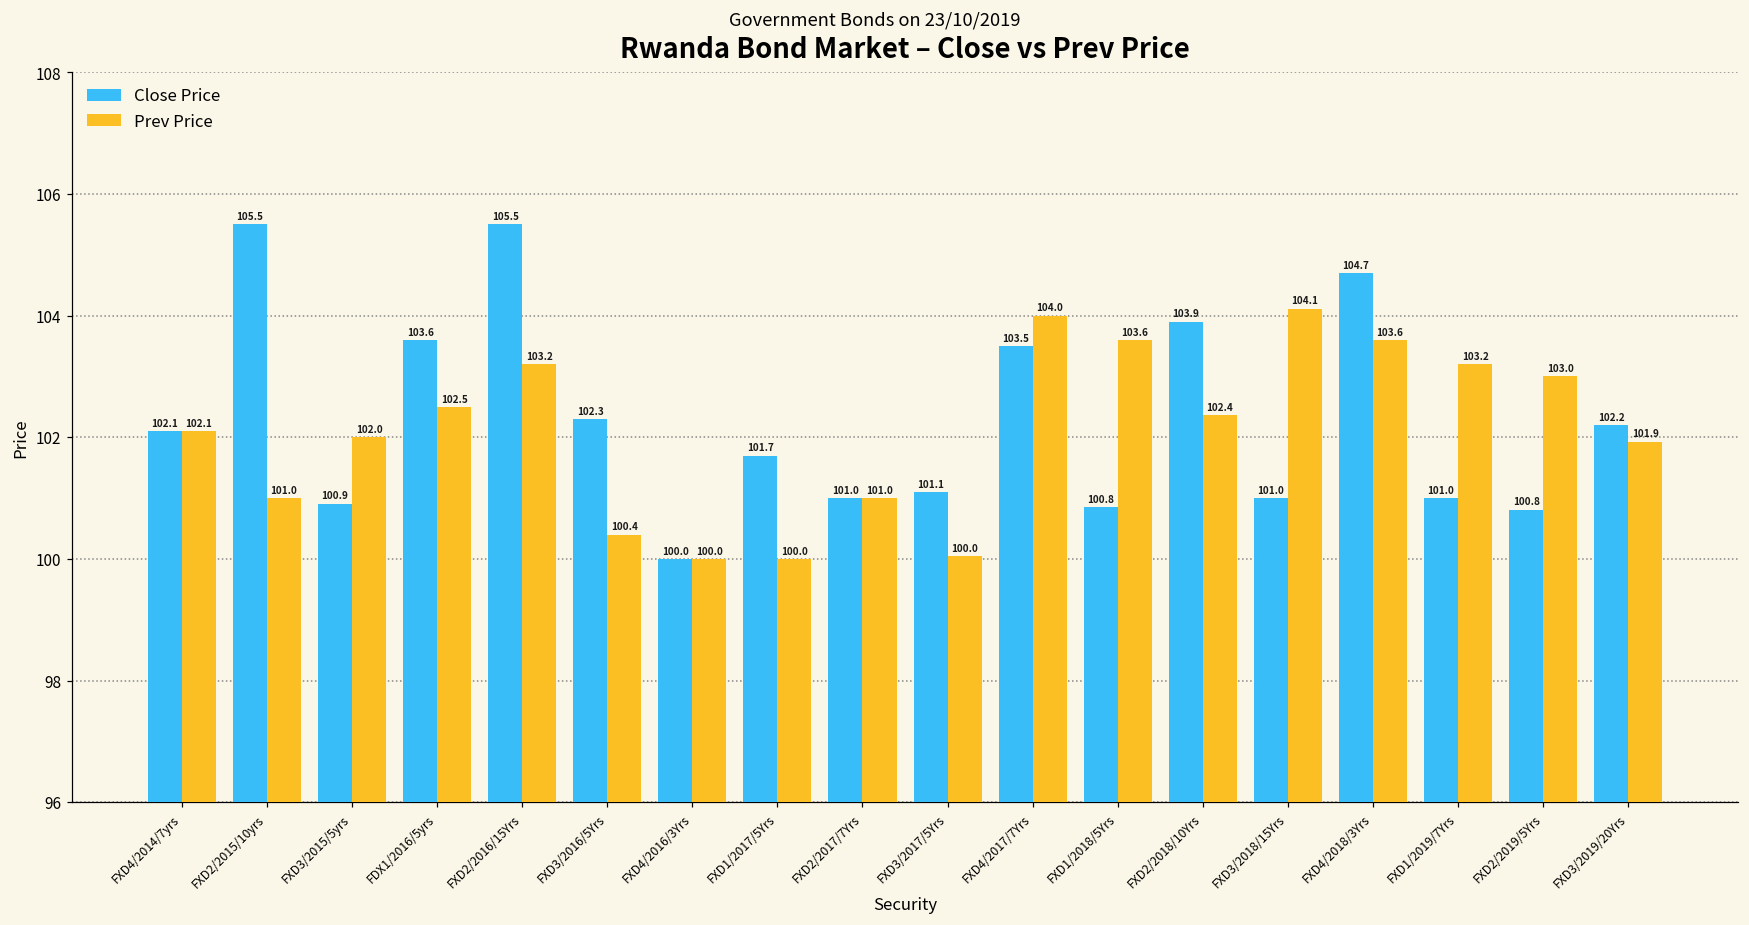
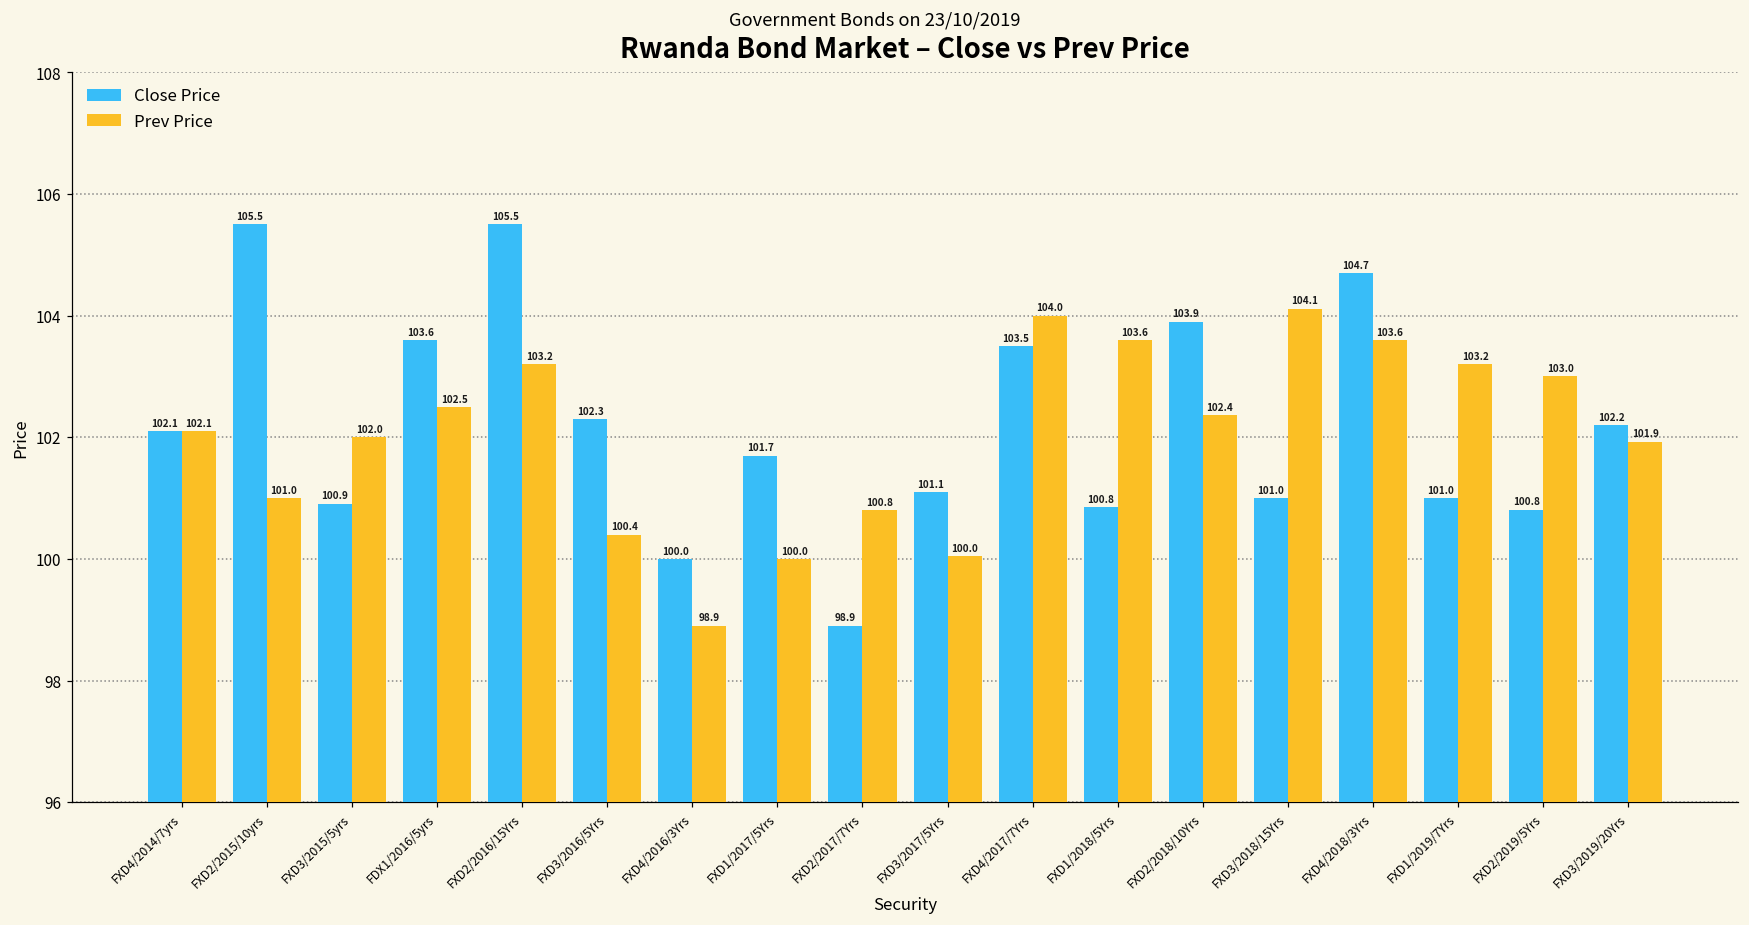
Prev Price, FXD4/2016/3Yrs: 100.0 -> 98.9
Close Price, FXD2/2017/7Yrs: 101.0 -> 98.9
Prev Price, FXD2/2017/7Yrs: 101.0 -> 100.8
